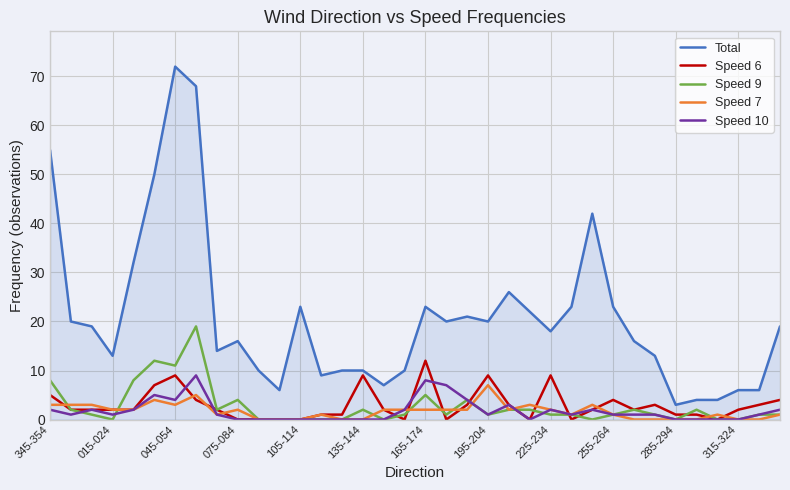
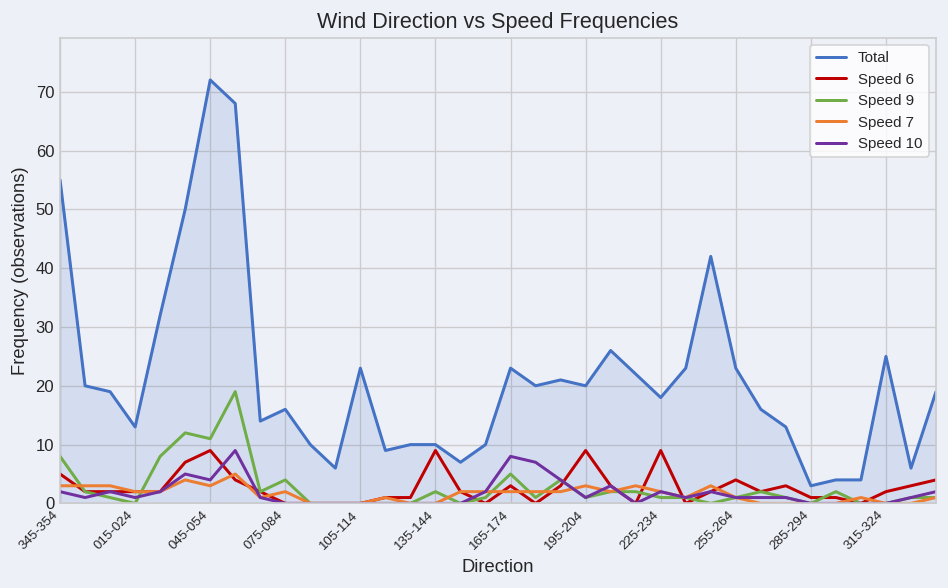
Speed 6, 165-174: 12 -> 3
Speed 7, 195-204: 7 -> 3
Total, 315-324: 6 -> 25
